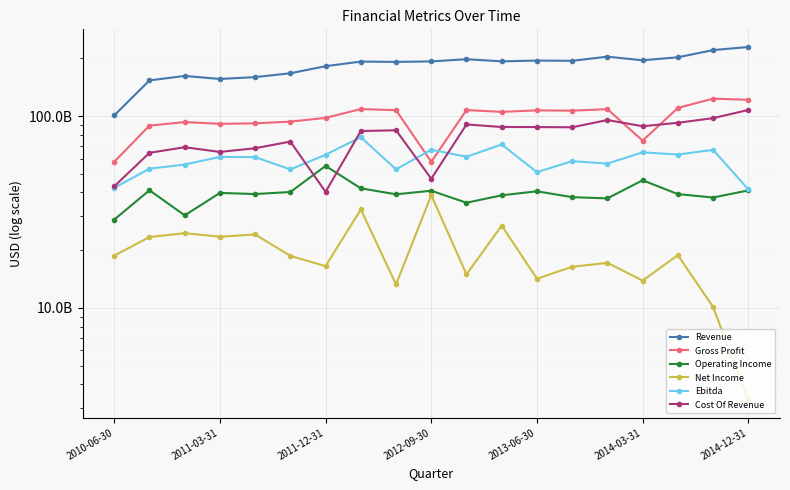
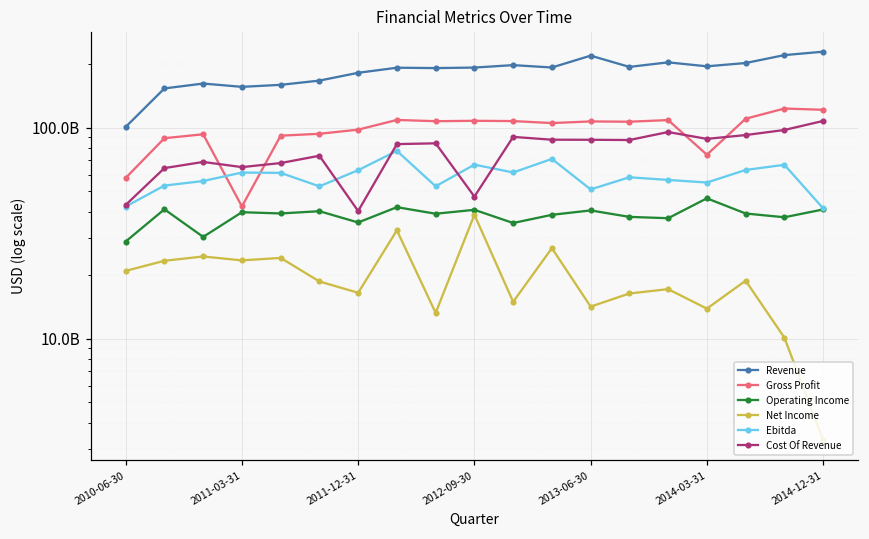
Net Income, 2010-06-30: 19000000000 -> 21000000000
Gross Profit, 2011-03-31: 90000000000 -> 42000000000
Operating Income, 2011-12-31: 55000000000 -> 36000000000
Gross Profit, 2012-09-30: 58000000000 -> 110000000000
Revenue, 2013-06-30: 190000000000 -> 220000000000
Ebitda, 2014-03-31: 65000000000 -> 55000000000
